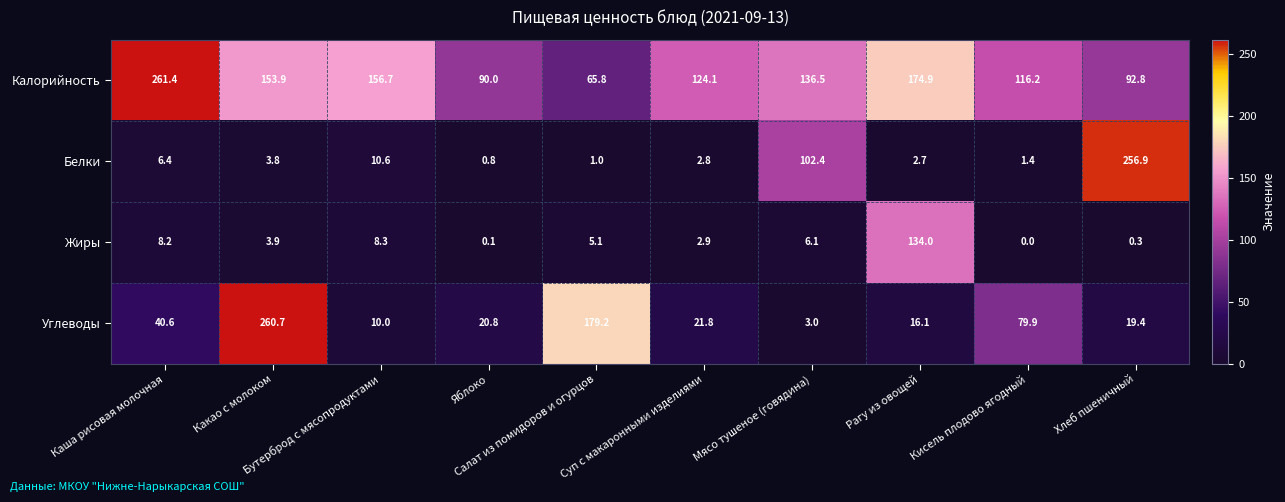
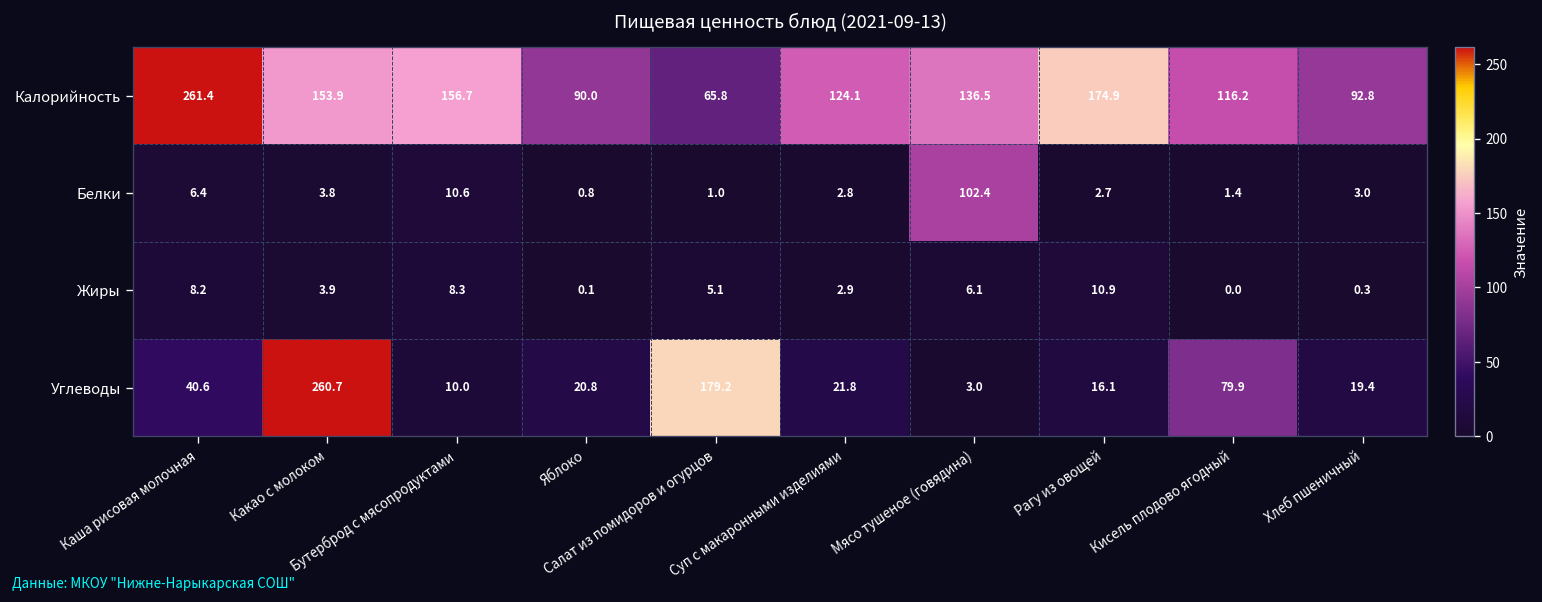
Белки, Хлеб пшеничный: 256.9 -> 3.0
Жиры, Рагу из овощей: 134.0 -> 10.9
